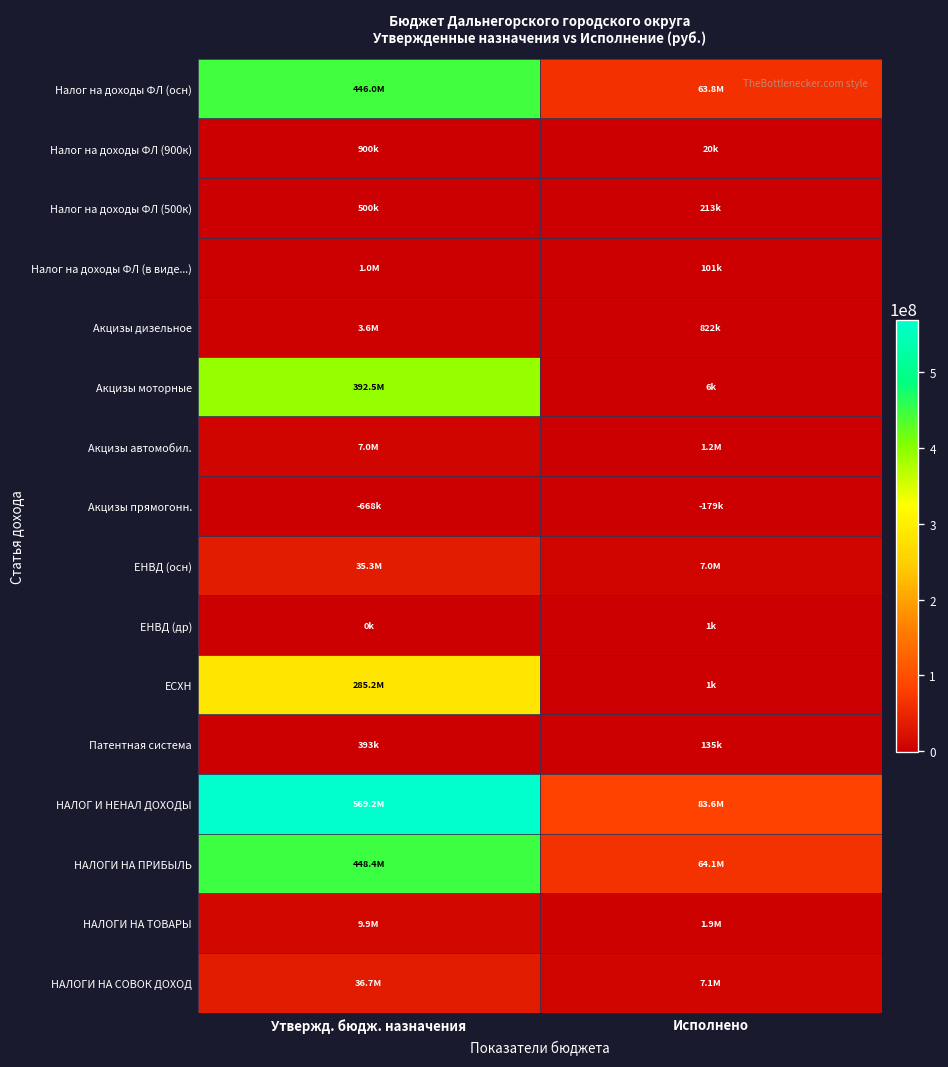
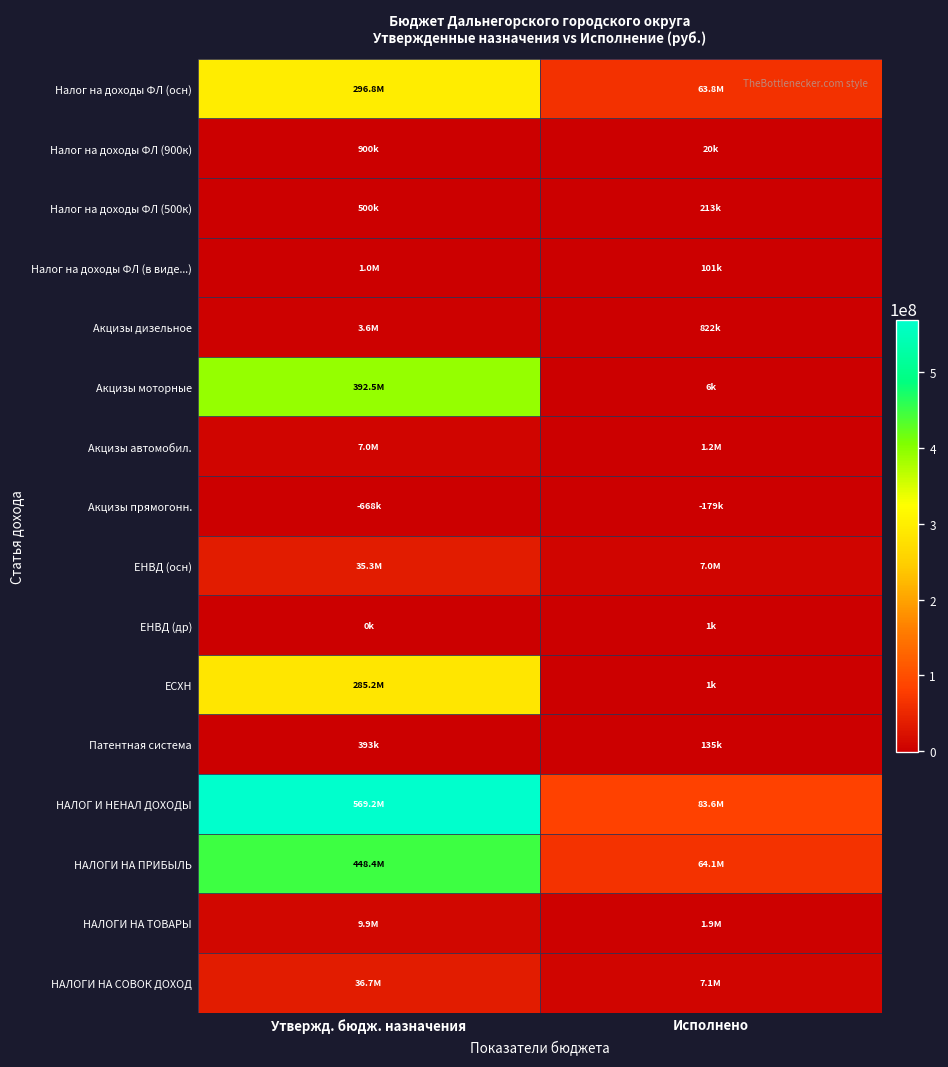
Налог на доходы ФЛ (осн), Утвержд. бюдж. назначения: 446.0M -> 296.8M
